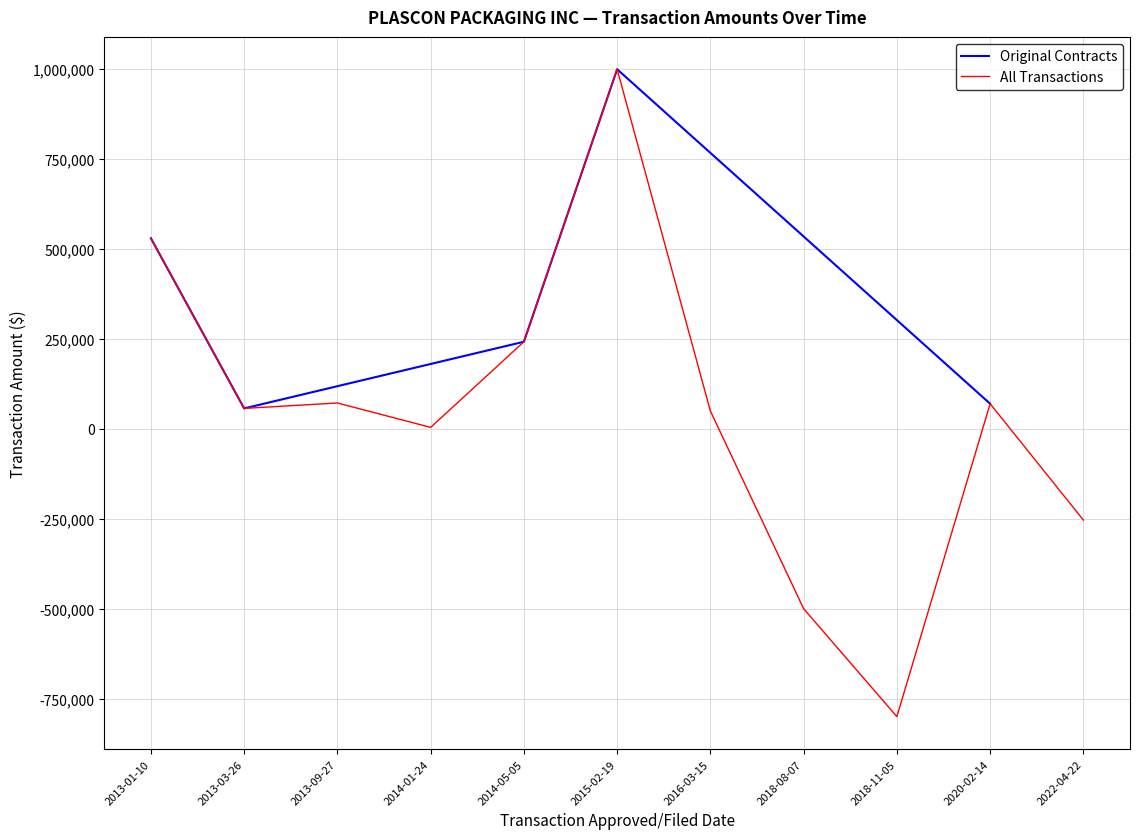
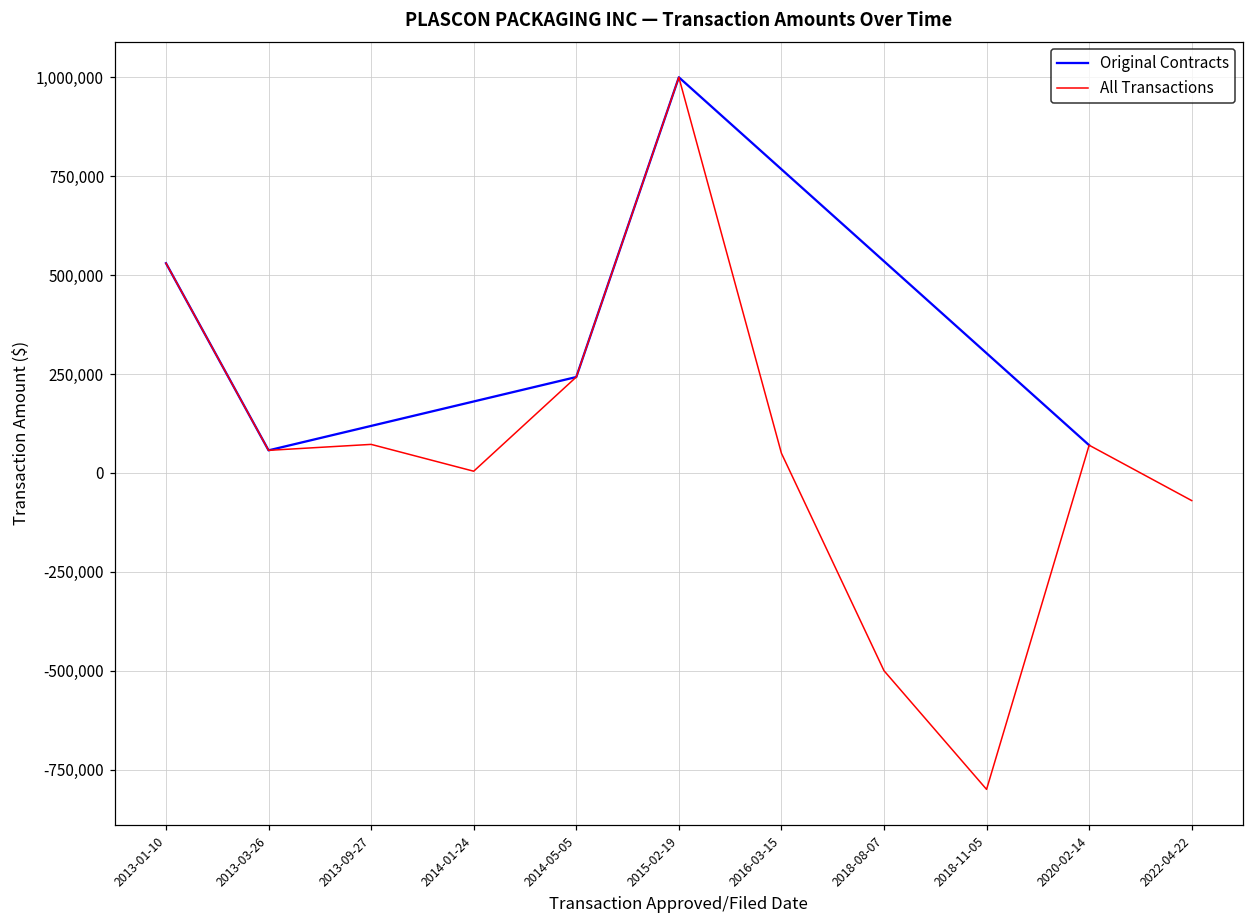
All Transactions, 2022-04-22: -250,000 -> -70,000
